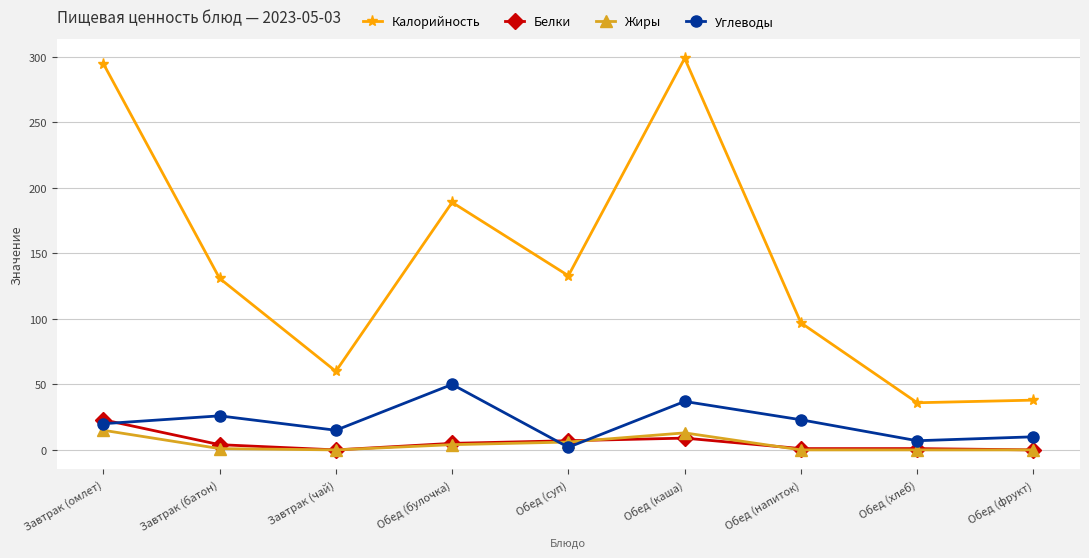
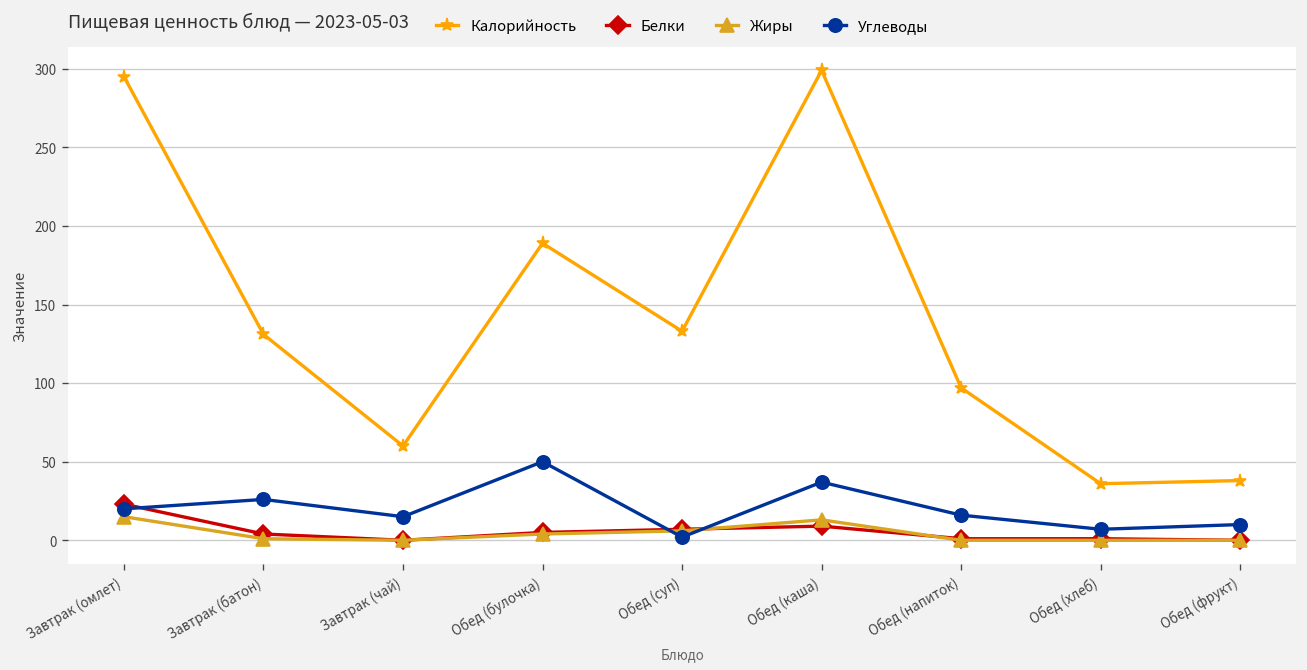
Углеводы, Обед (напиток): 23 -> 16
